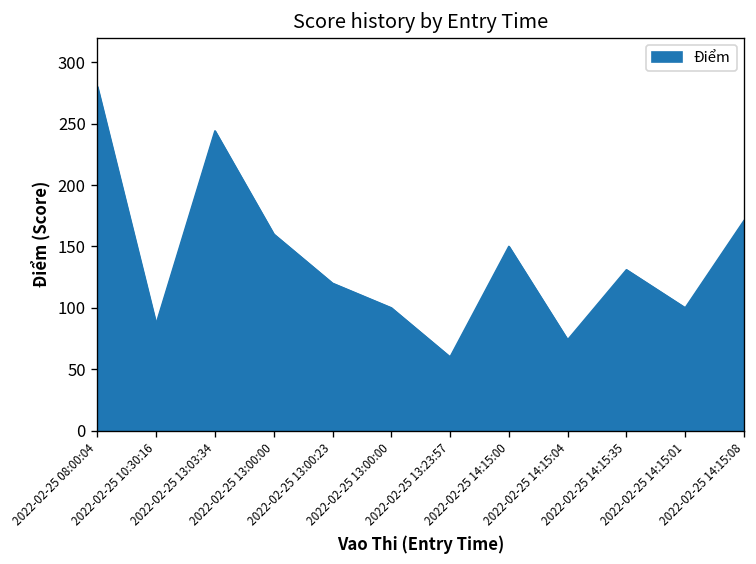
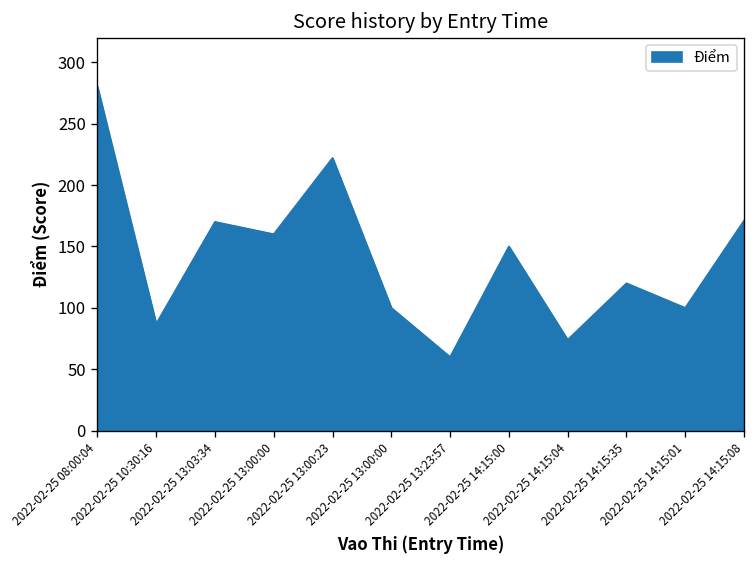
2022-02-25 13:03:34: 244 -> 170
2022-02-25 13:00:23: 120 -> 222
2022-02-25 14:15:35: 131 -> 120
